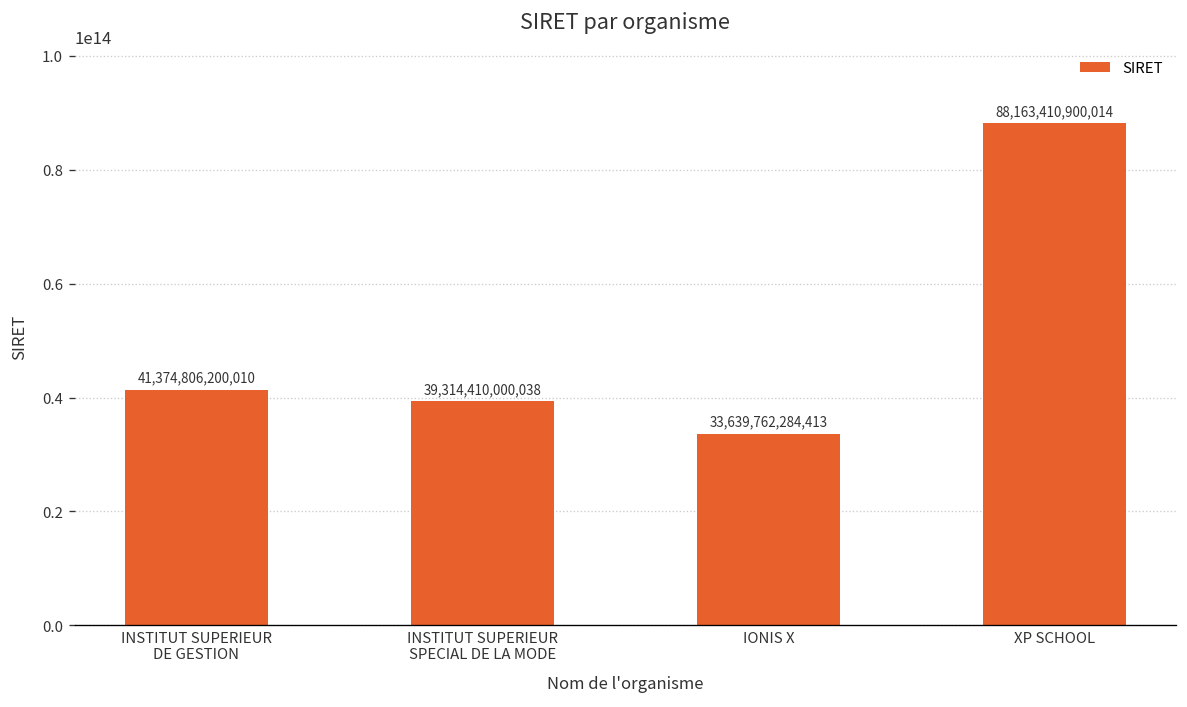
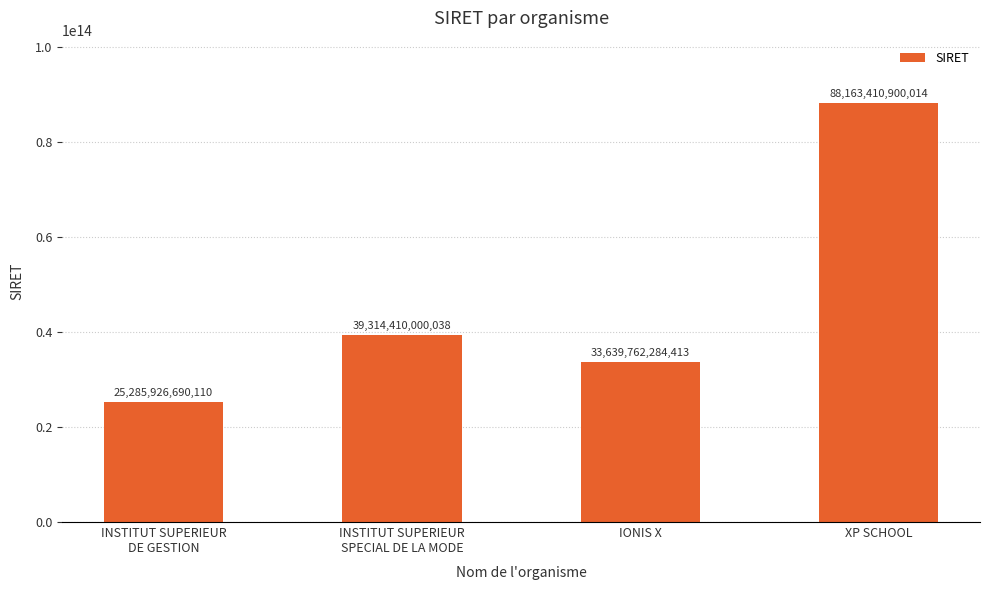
INSTITUT SUPERIEUR DE GESTION: 41,374,806,200,010 -> 25,285,926,690,110
